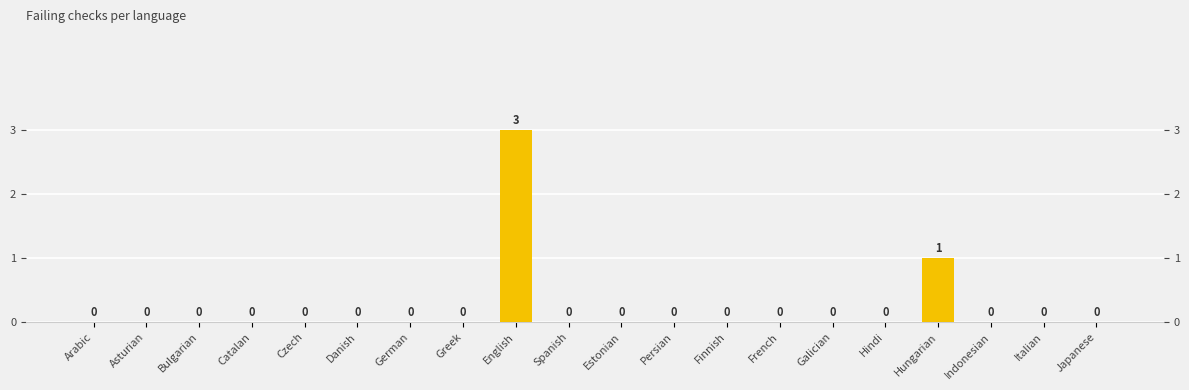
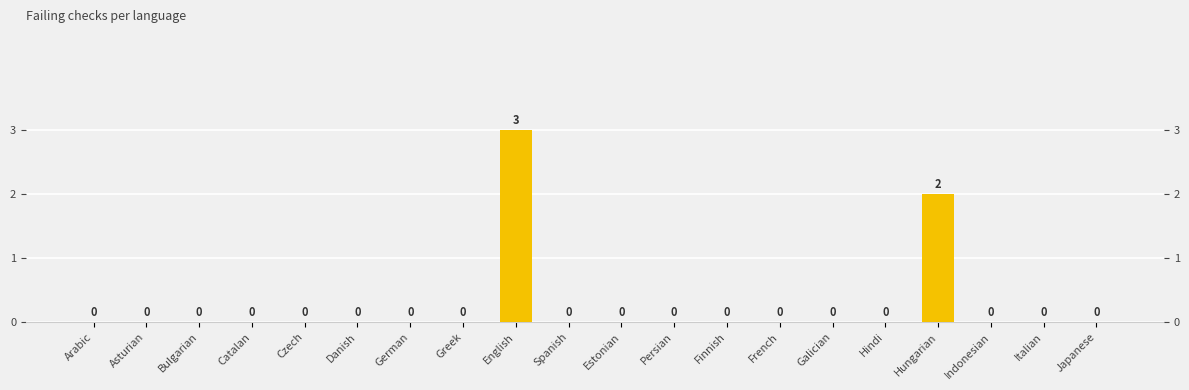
Hungarian: 1 -> 2
